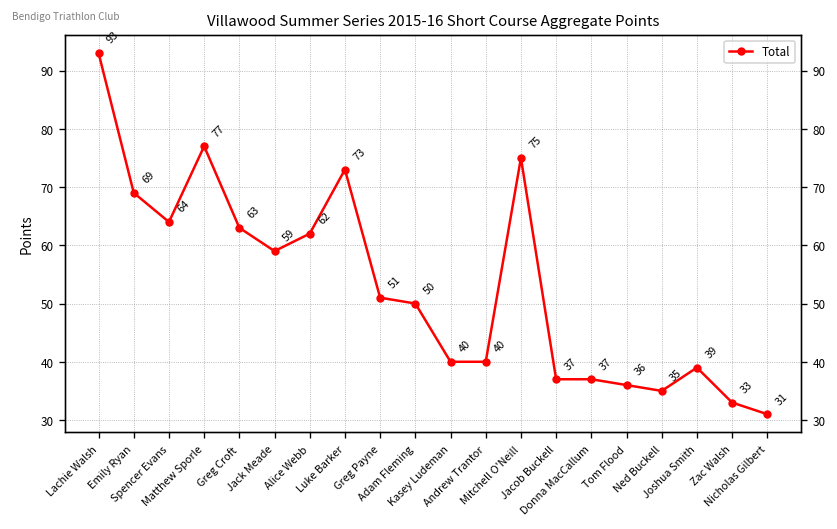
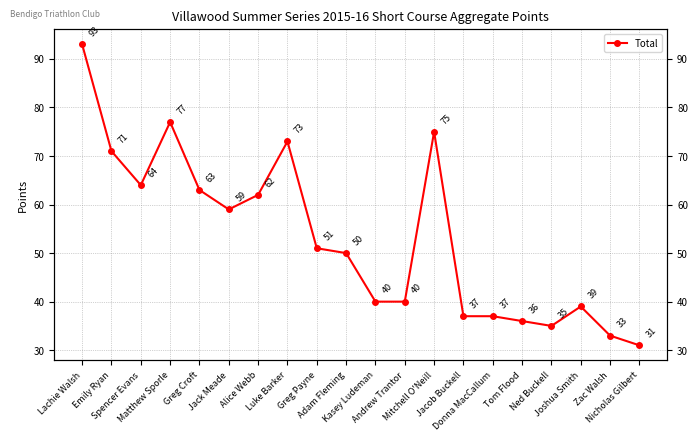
Emily Ryan: 69 -> 71
